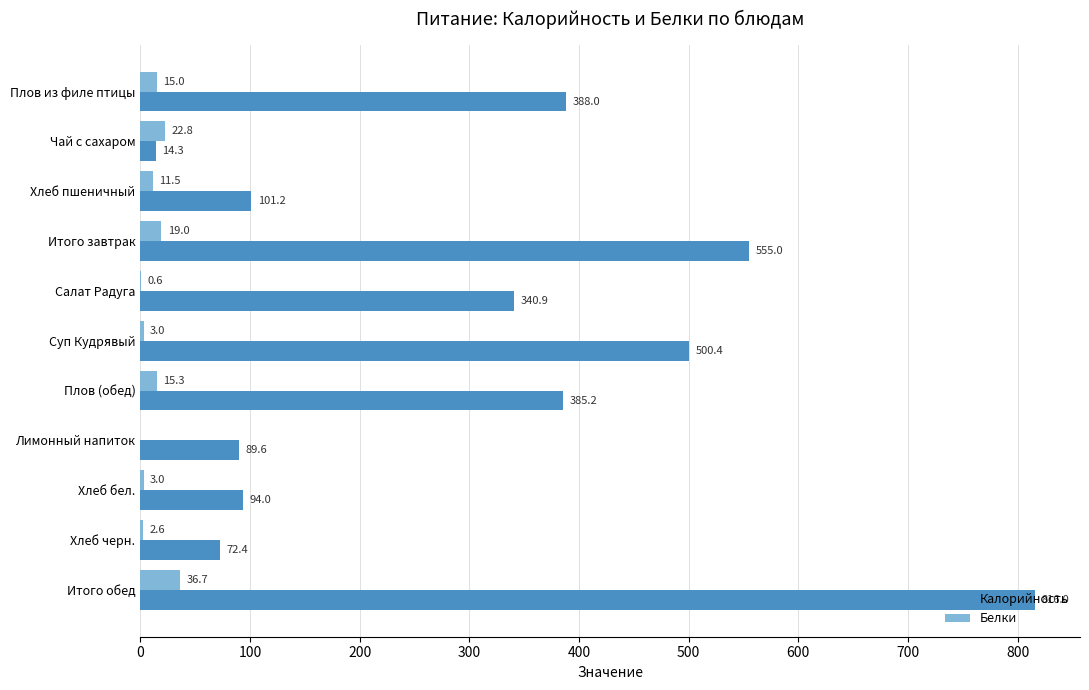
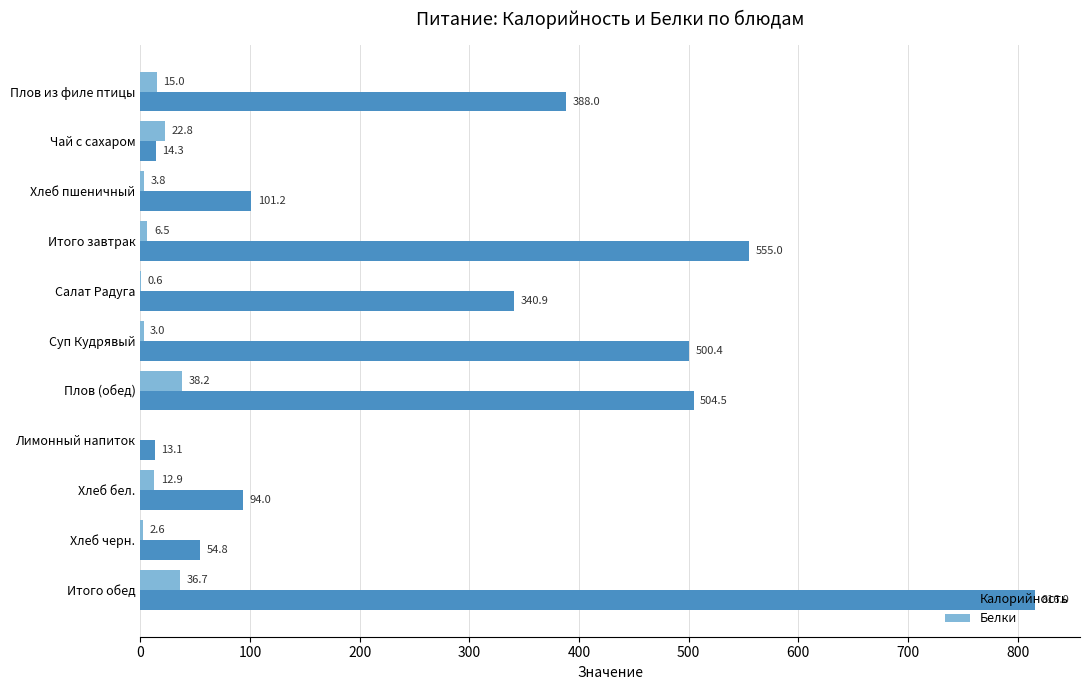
Белки, Хлеб пшеничный: 11.5 -> 3.8
Белки, Итого завтрак: 19.0 -> 6.5
Белки, Плов (обед): 15.3 -> 38.2
Калорийность, Плов (обед): 385.2 -> 504.5
Калорийность, Лимонный напиток: 89.6 -> 13.1
Белки, Хлеб бел.: 3.0 -> 12.9
Калорийность, Хлеб черн.: 72.4 -> 54.8
